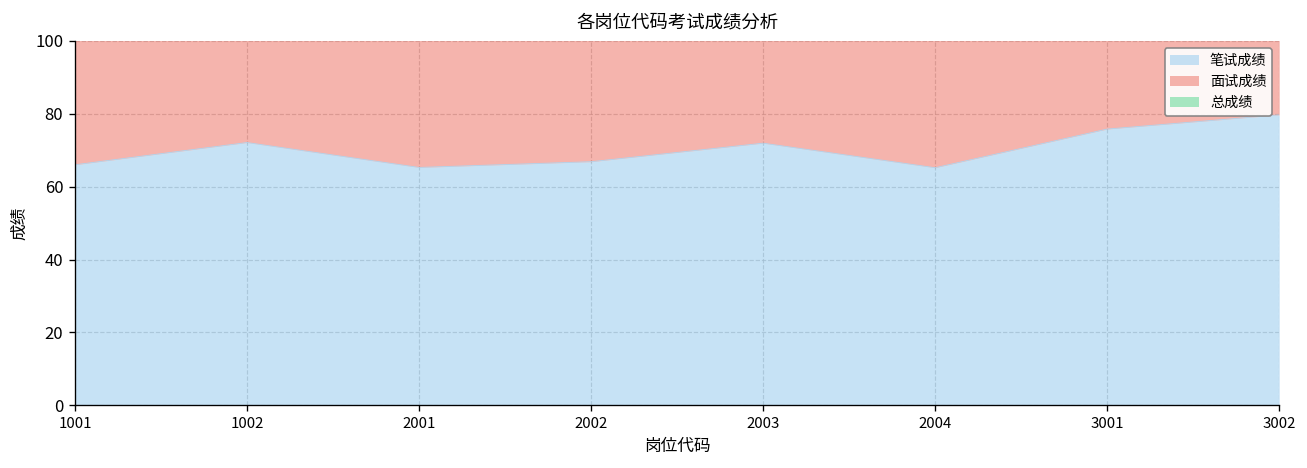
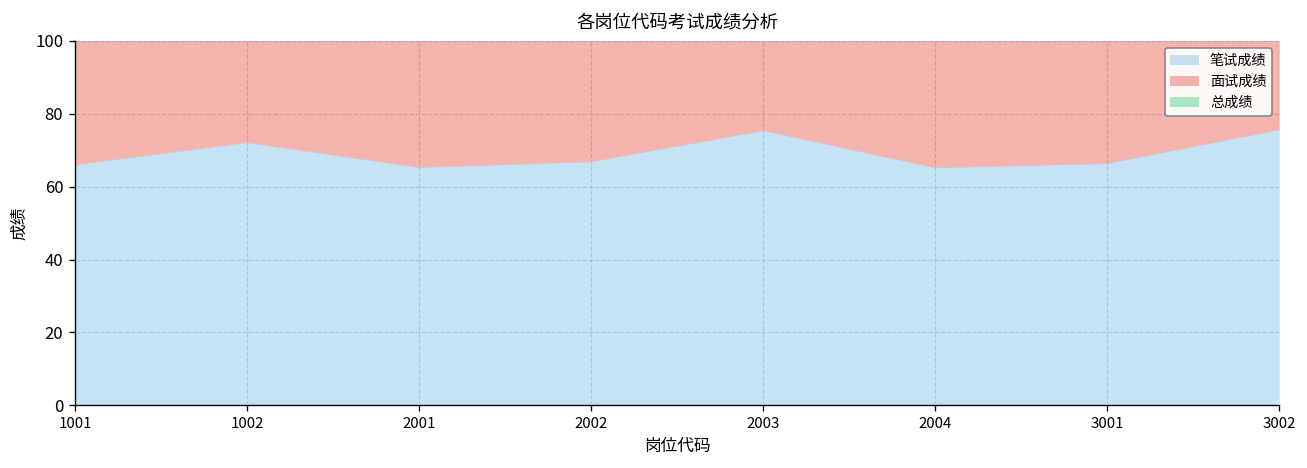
笔试成绩, 2003: 72 -> 75
笔试成绩, 3001: 76 -> 66
笔试成绩, 3002: 80 -> 76
